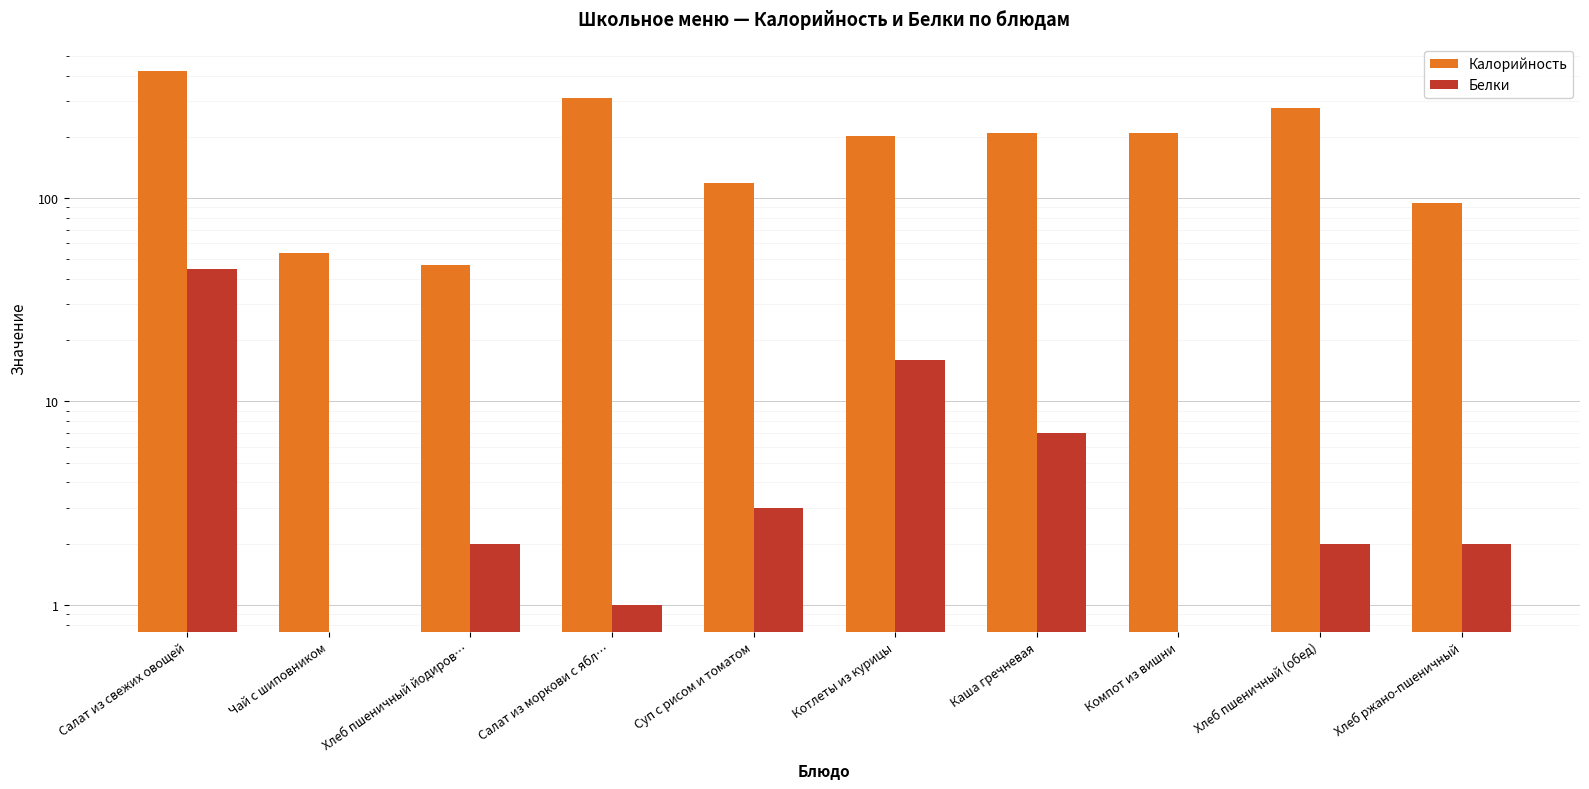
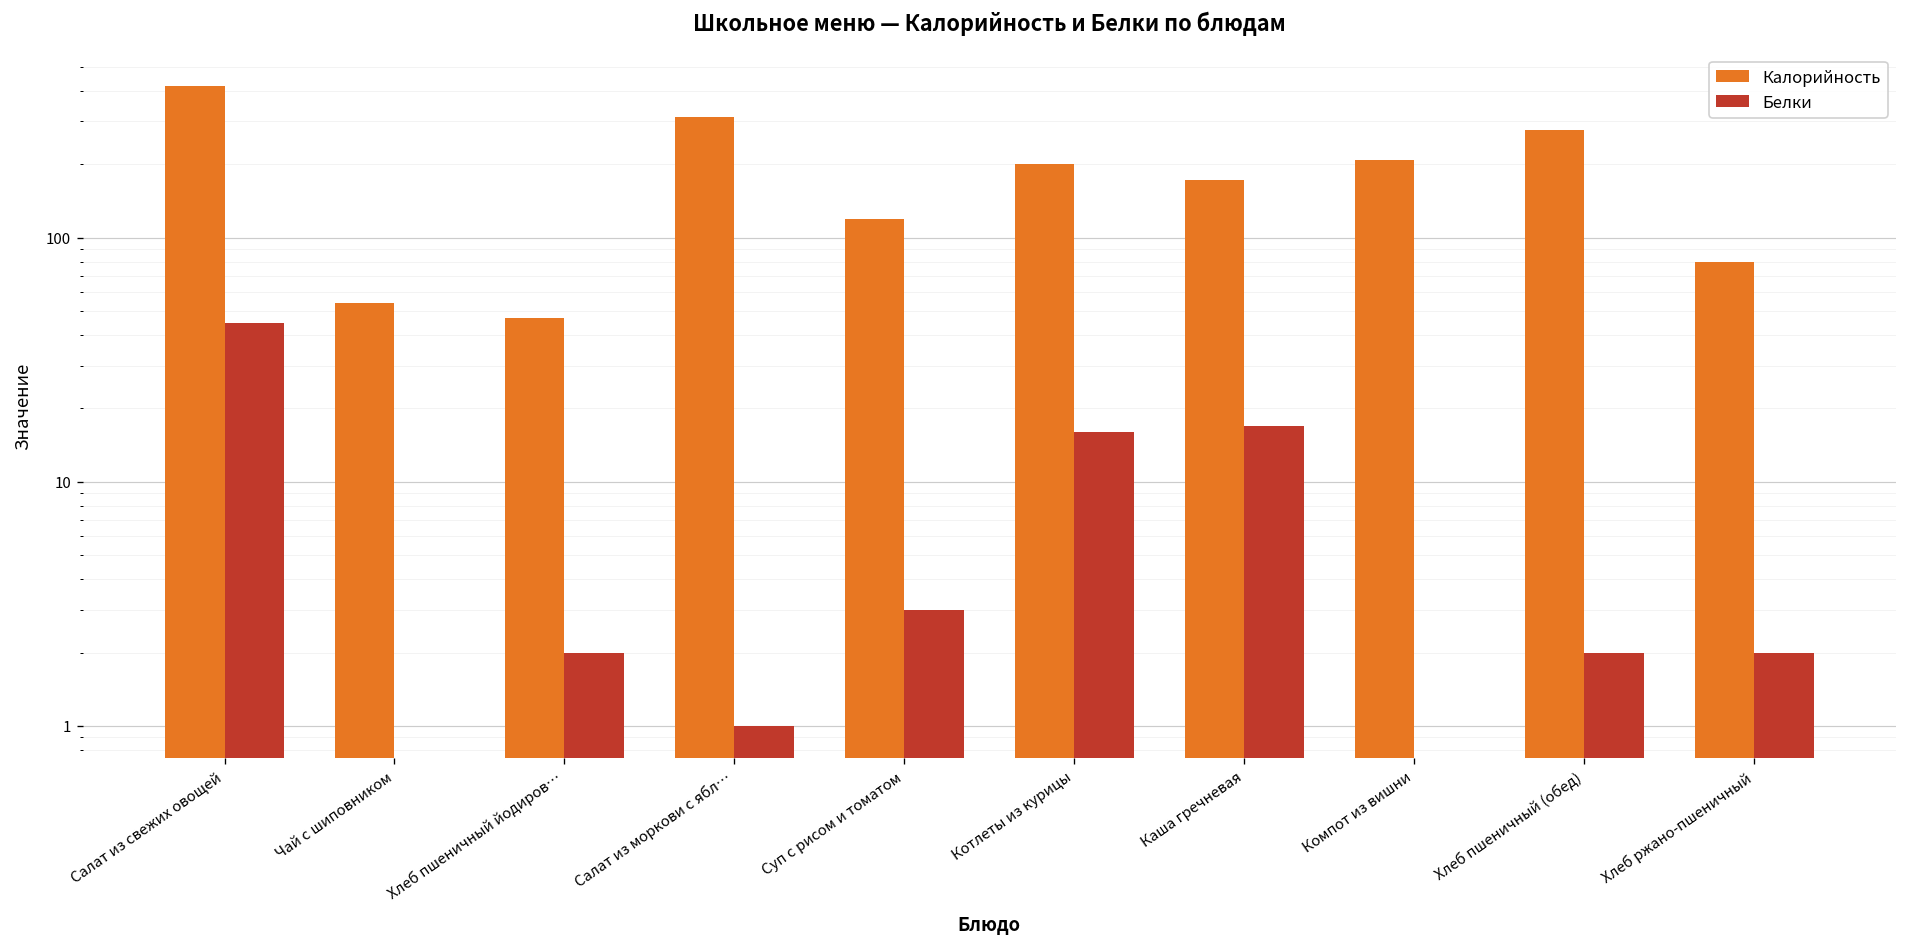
Калорийность, Каша гречневая: 210 -> 170
Белки, Каша гречневая: 7 -> 17
Калорийность, Хлеб ржано-пшеничный: 100 -> 80
